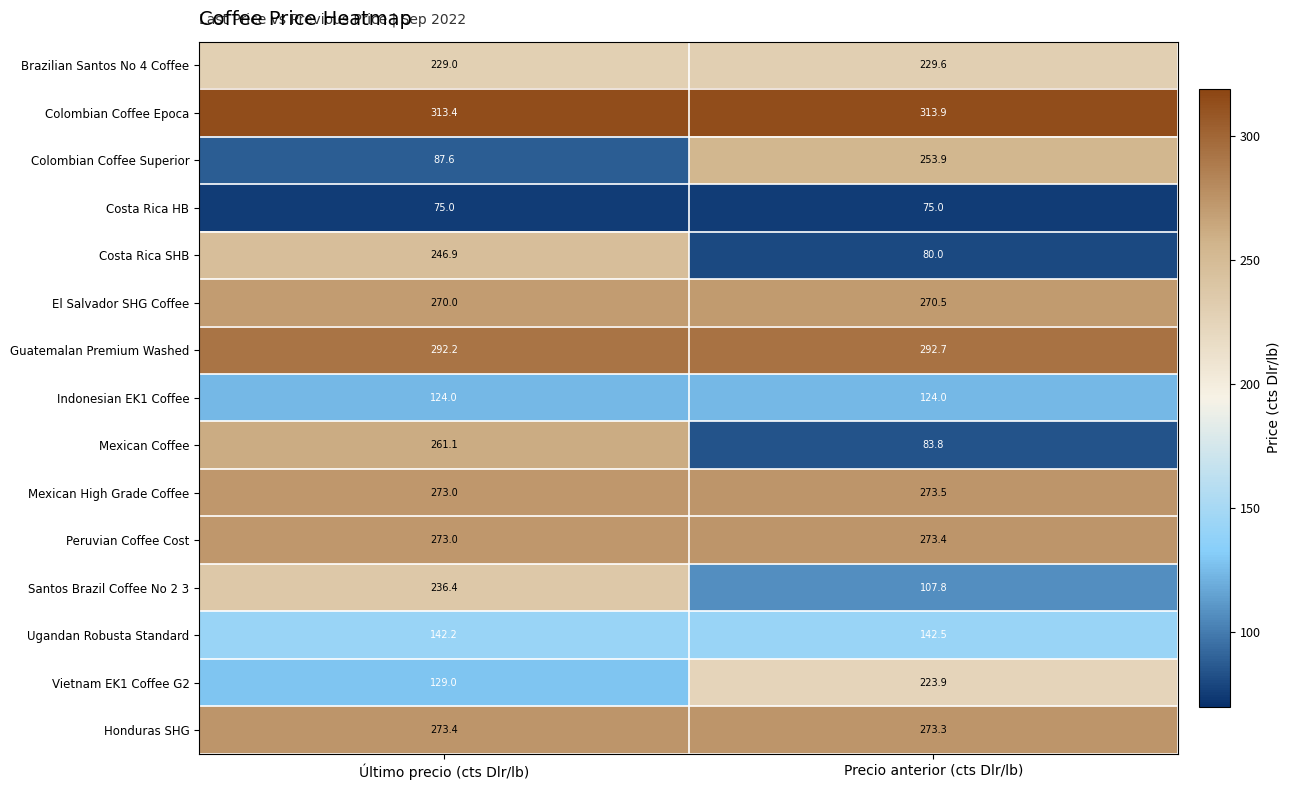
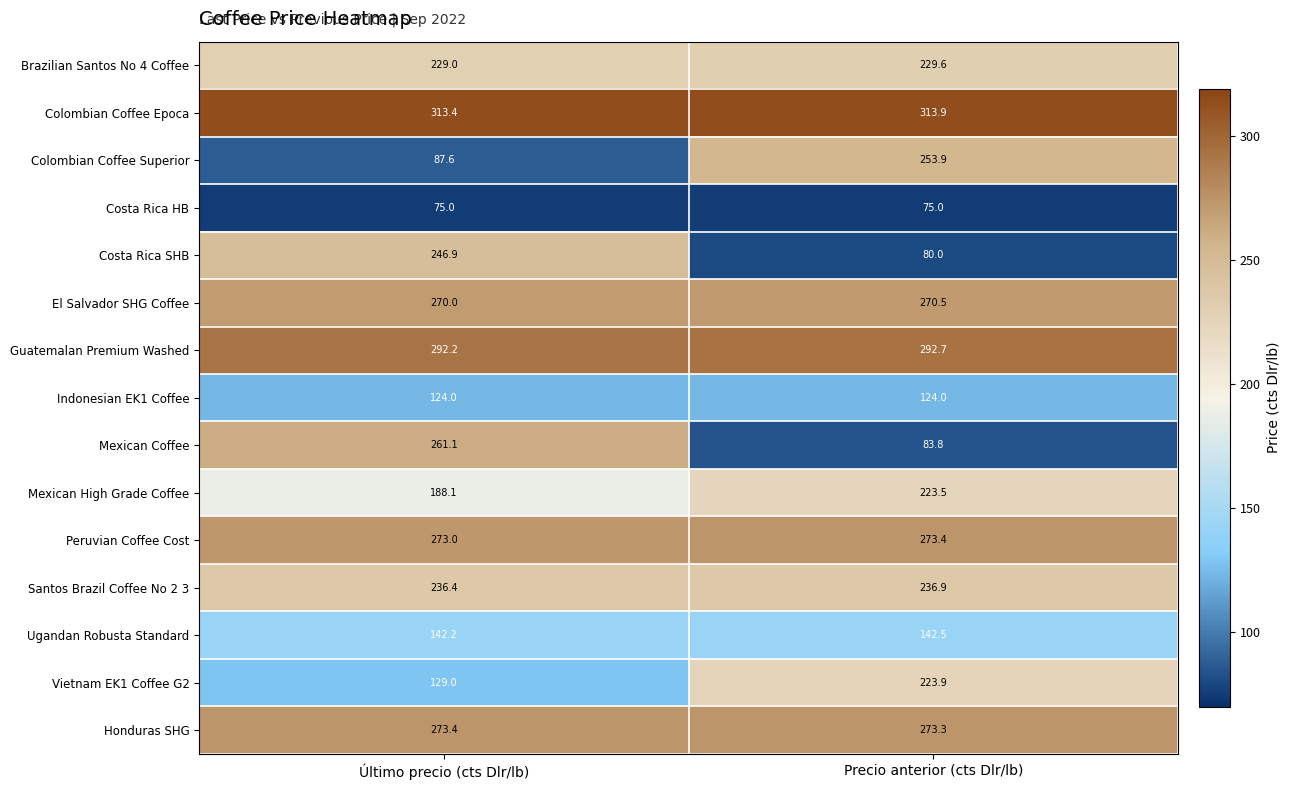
Mexican High Grade Coffee, Último precio (cts Dlr/lb): 273.0 -> 188.1
Mexican High Grade Coffee, Precio anterior (cts Dlr/lb): 273.5 -> 223.5
Santos Brazil Coffee No 2 3, Precio anterior (cts Dlr/lb): 107.8 -> 236.9
